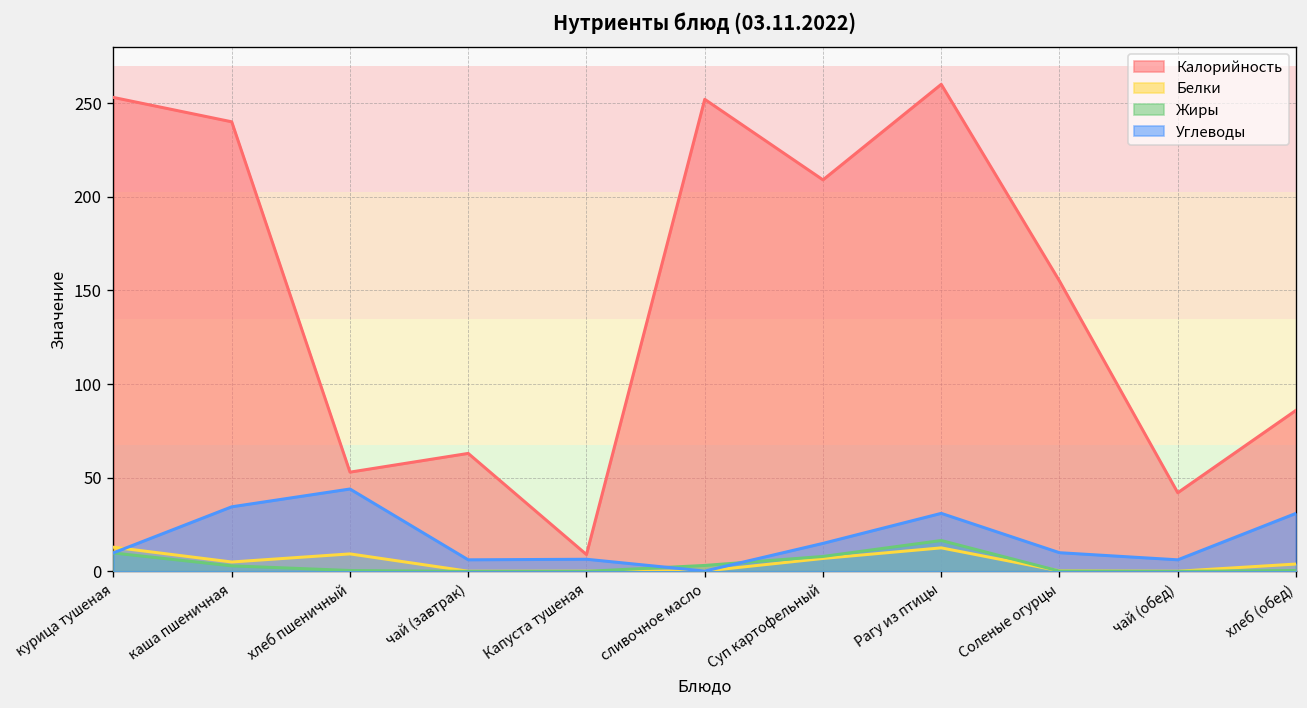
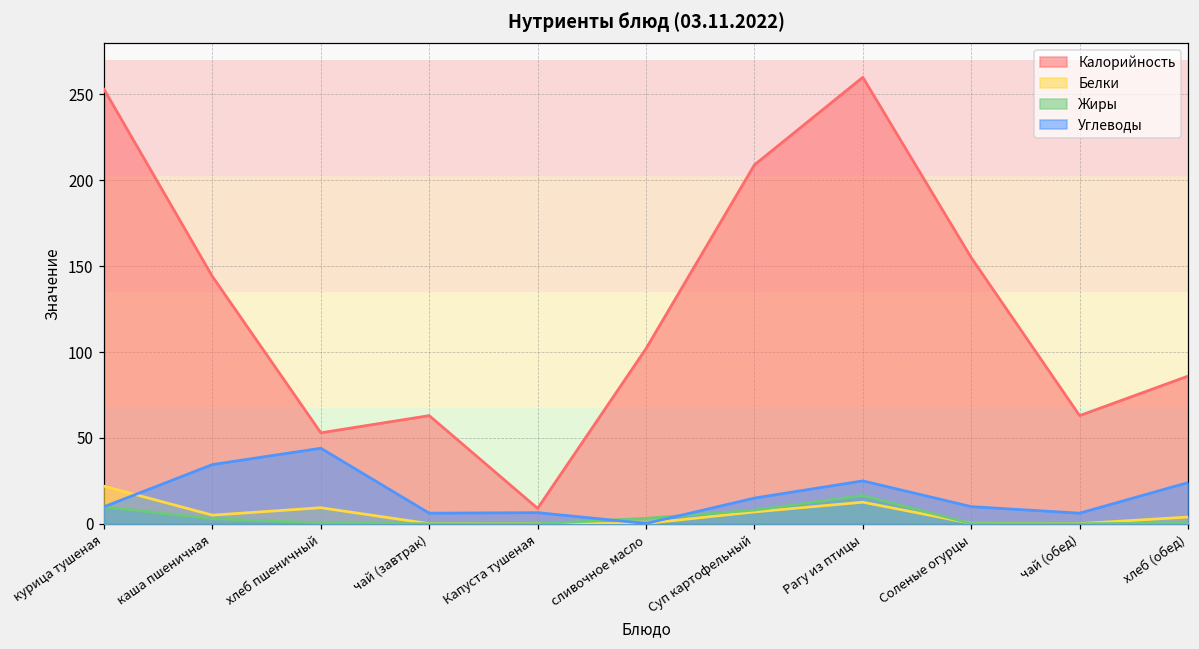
Белки, курица тушеная: 13 -> 22
Калорийность, каша пшеничная: 240 -> 144
Калорийность, сливочное масло: 252 -> 102
Углеводы, Рагу из птицы: 31 -> 25
Калорийность, чай (обед): 42 -> 63
Углеводы, хлеб (обед): 31 -> 24
